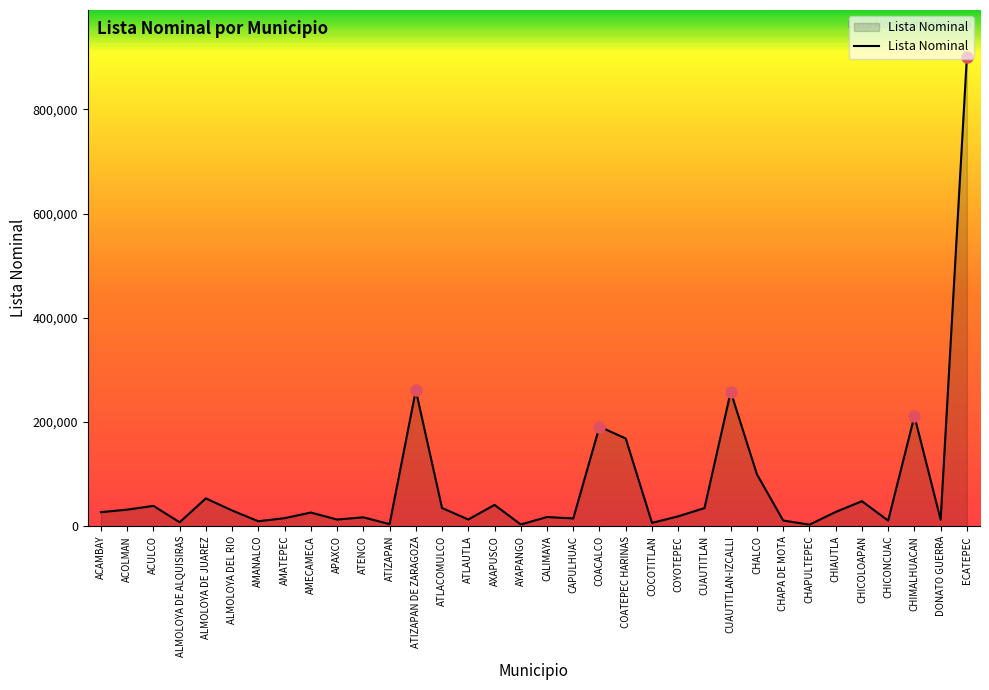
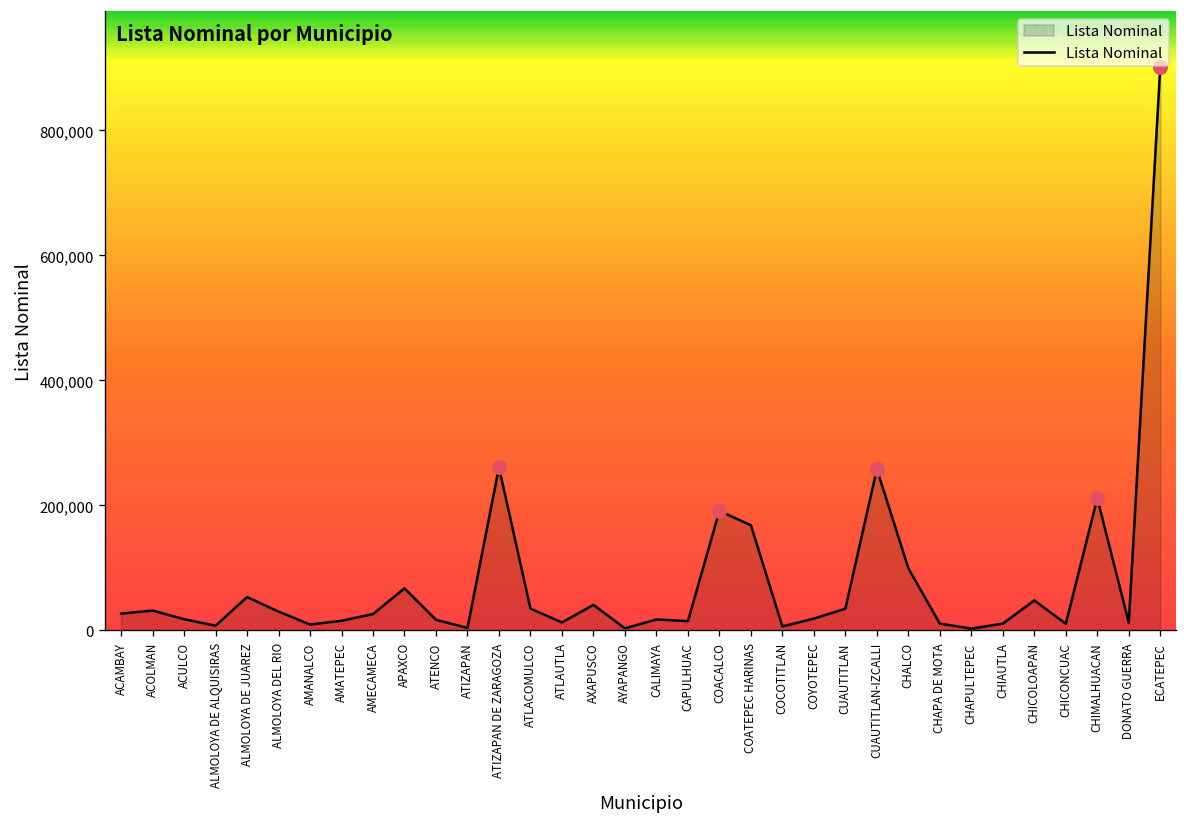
Lista Nominal, ACULCO: 40,000 -> 20,000
Lista Nominal, APAXCO: 10,000 -> 70,000
Lista Nominal, CHIAUTLA: 30,000 -> 10,000
